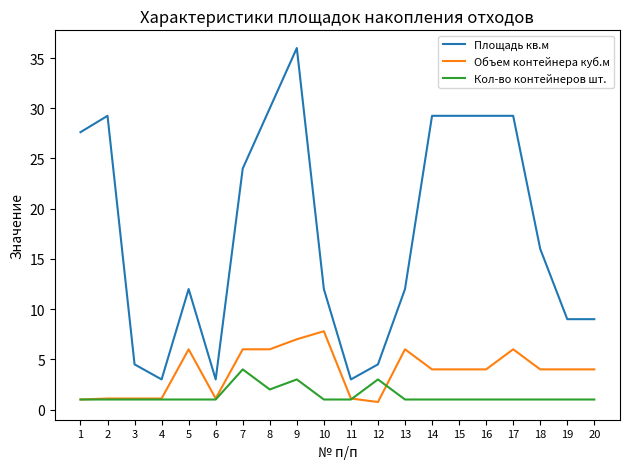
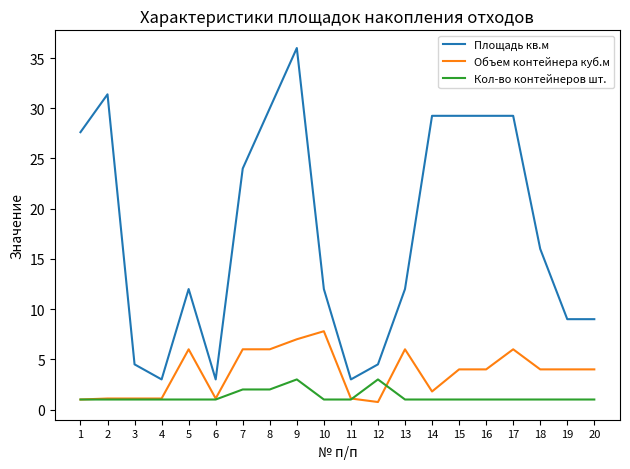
Площадь кв.м, 2: 29.3 -> 31.4
Кол-во контейнеров шт., 7: 4 -> 2
Объем контейнера куб.м, 14: 4.0 -> 1.8
